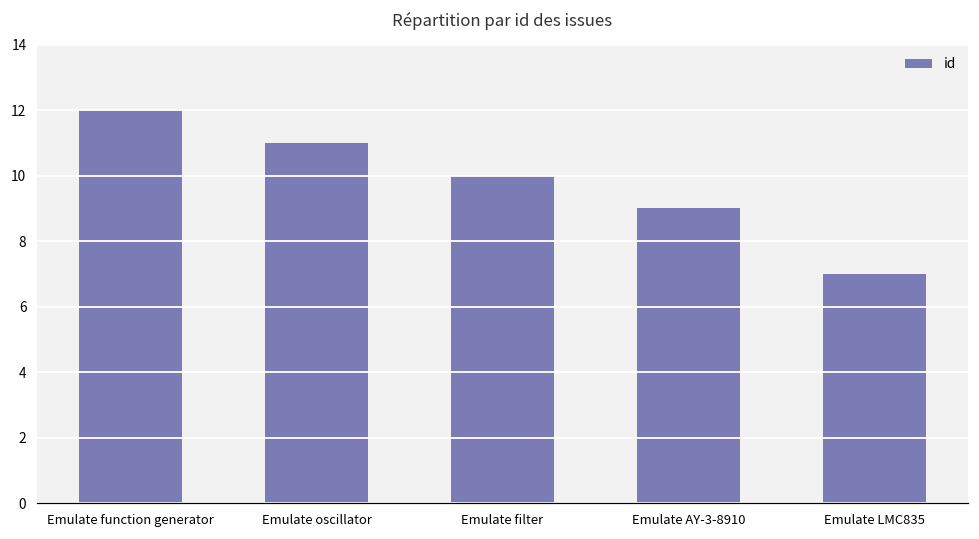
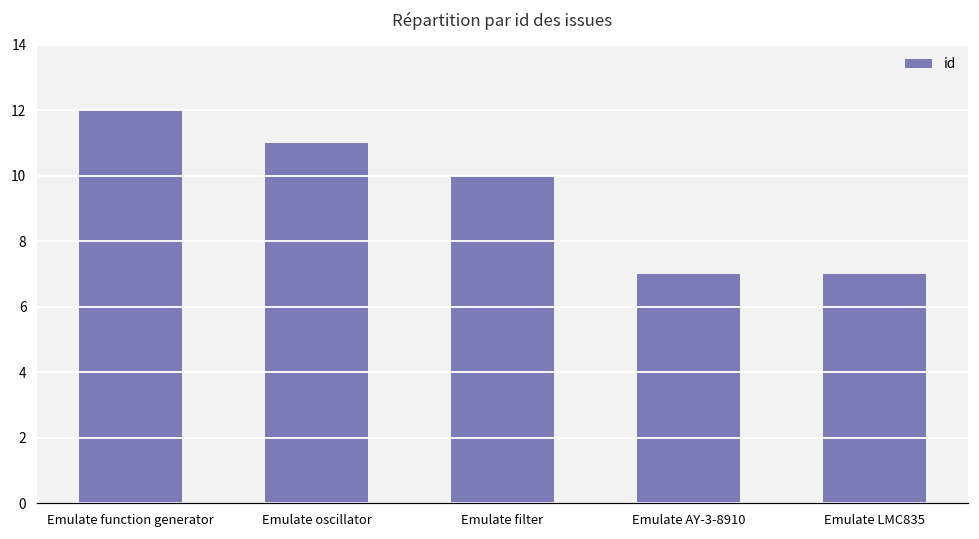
Emulate AY-3-8910: 9 -> 7
